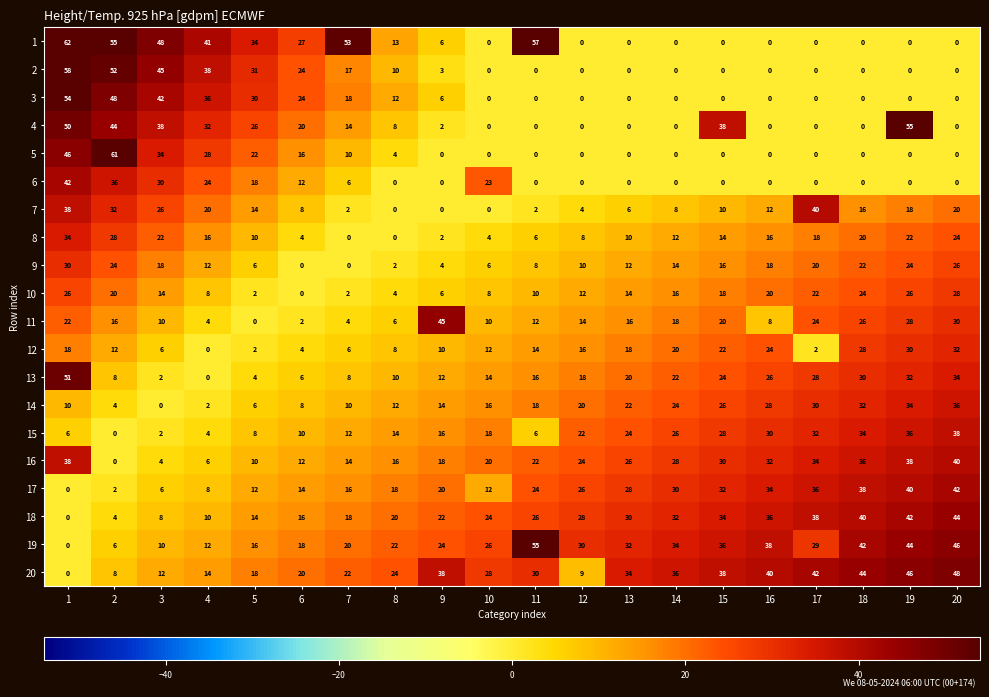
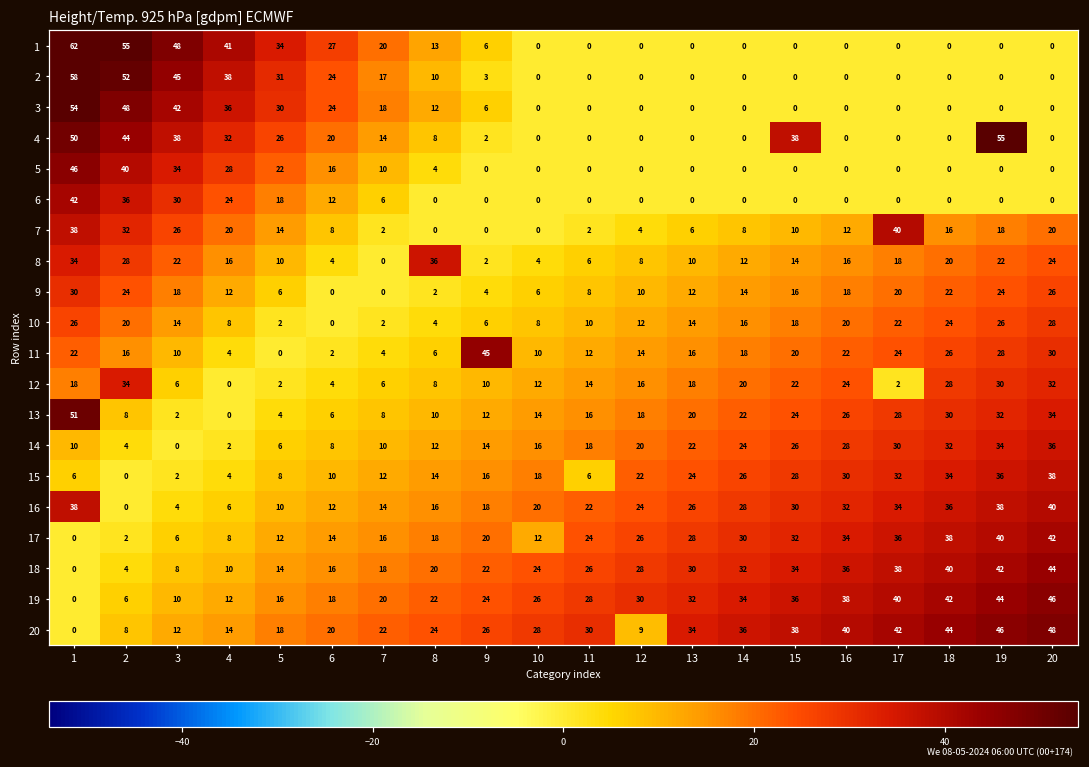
1, 7: 53 -> 20
1, 11: 57 -> 0
5, 2: 61 -> 40
6, 10: 23 -> 0
8, 8: 0 -> 36
11, 16: 8 -> 22
12, 2: 12 -> 34
19, 11: 55 -> 28
19, 17: 29 -> 40
20, 9: 38 -> 26
